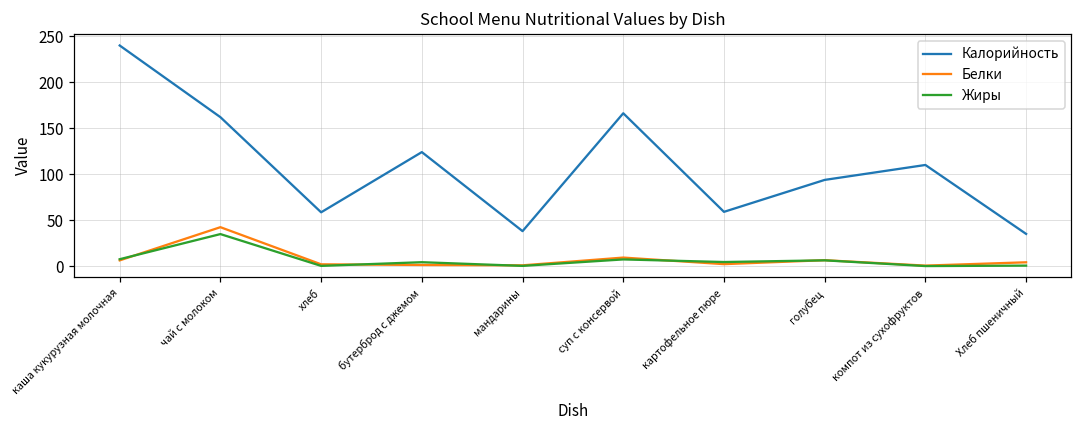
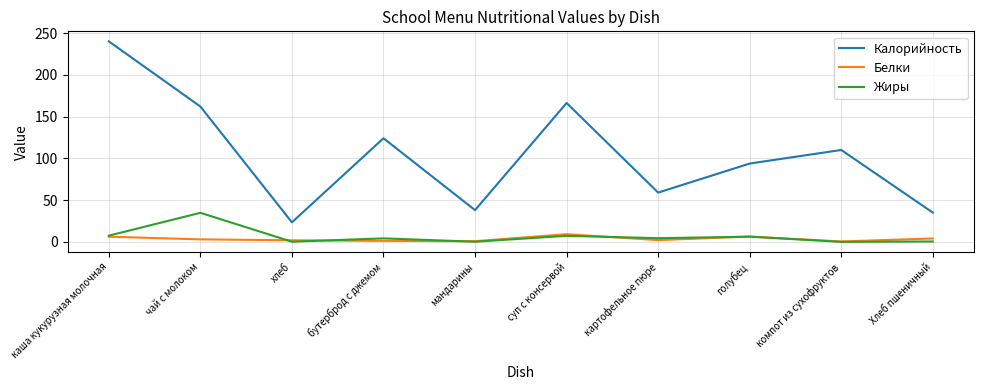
Белки, чай с молоком: 40 -> 0
Калорийность, хлеб: 60 -> 20
